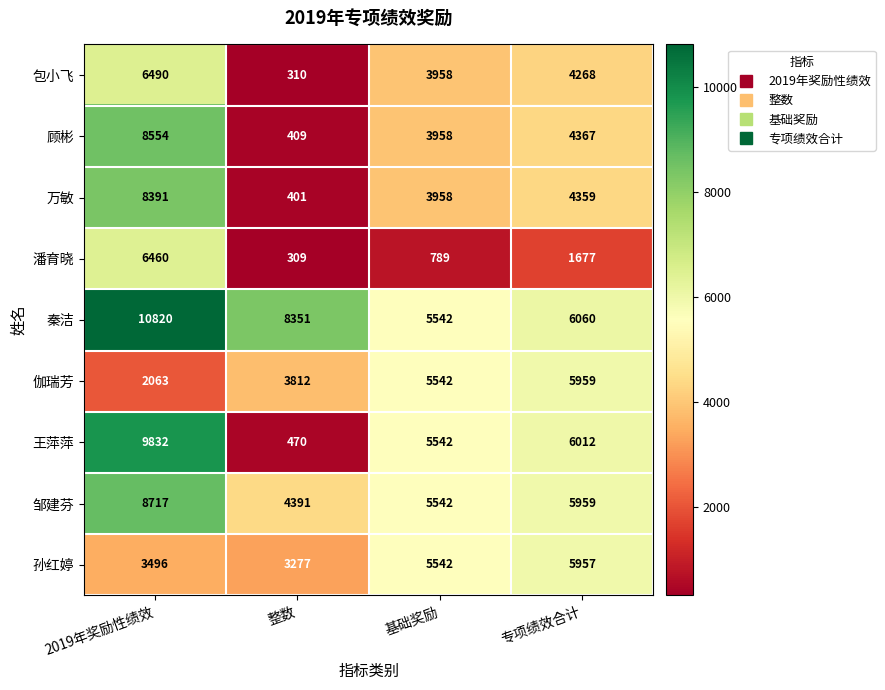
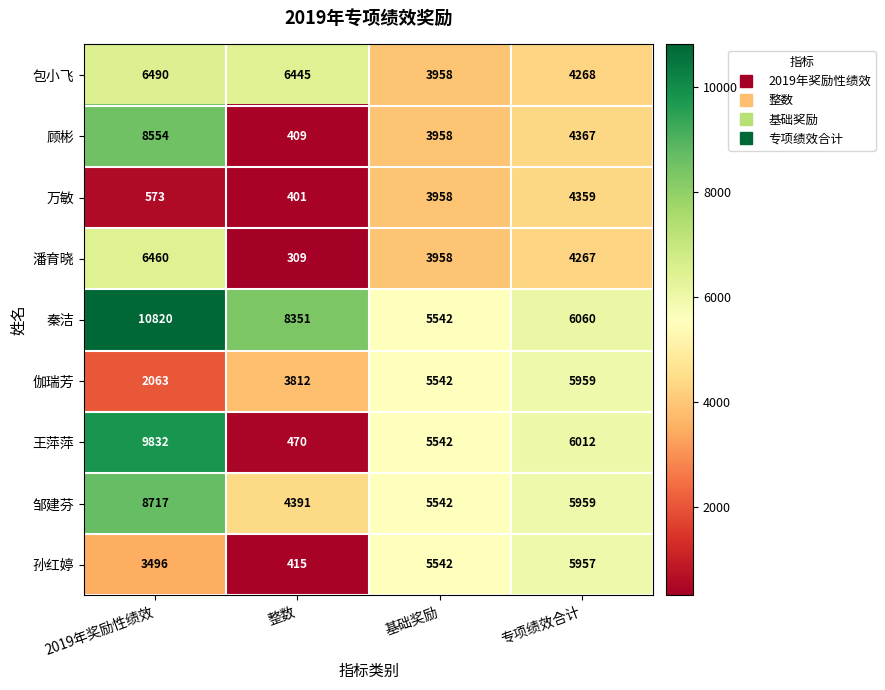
包小飞, 整数: 310 -> 6445
万敏, 2019年奖励性绩效: 8391 -> 573
潘育晓, 基础奖励: 789 -> 3958
潘育晓, 专项绩效合计: 1677 -> 4267
孙红婷, 整数: 3277 -> 415
